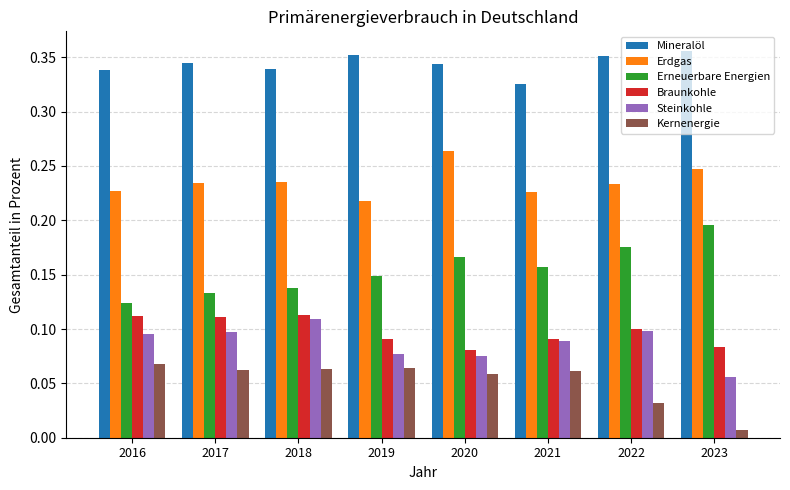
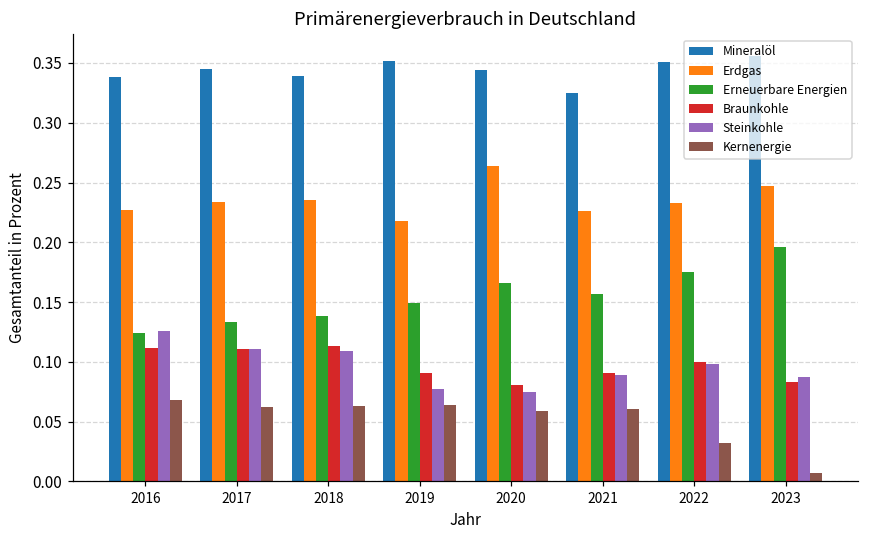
Steinkohle, 2016: 0.095 -> 0.126
Steinkohle, 2017: 0.097 -> 0.111
Steinkohle, 2023: 0.056 -> 0.087
